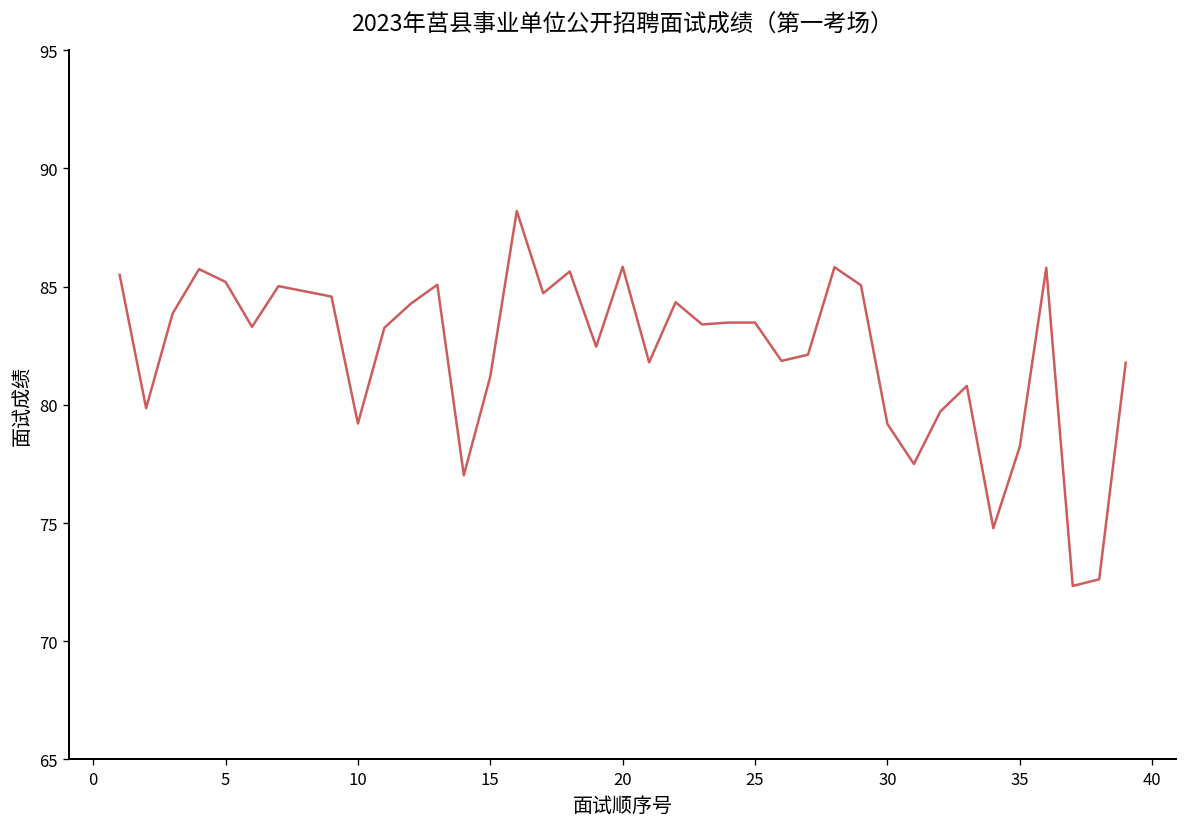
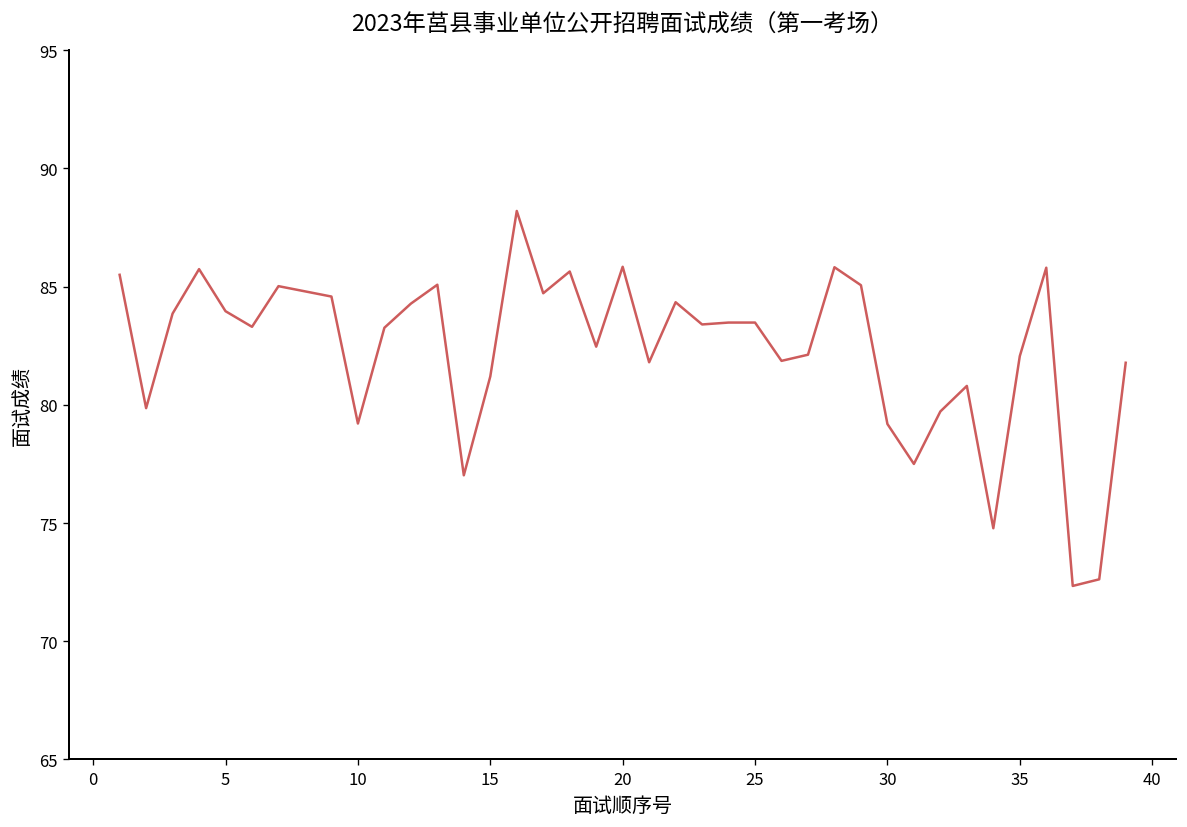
5: 85.2 -> 84.0
35: 78.2 -> 82.1
